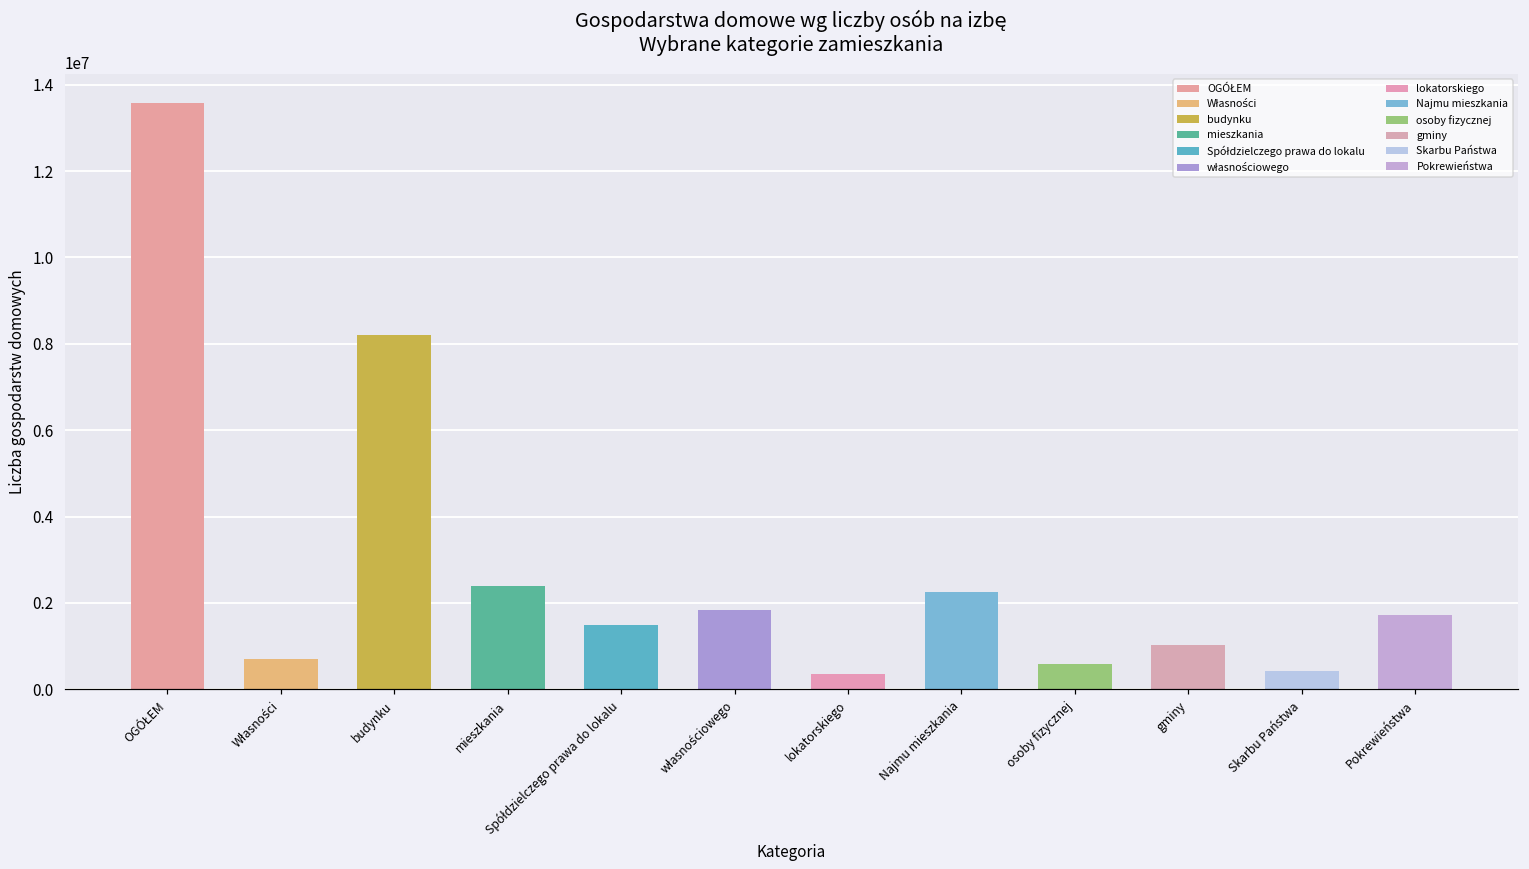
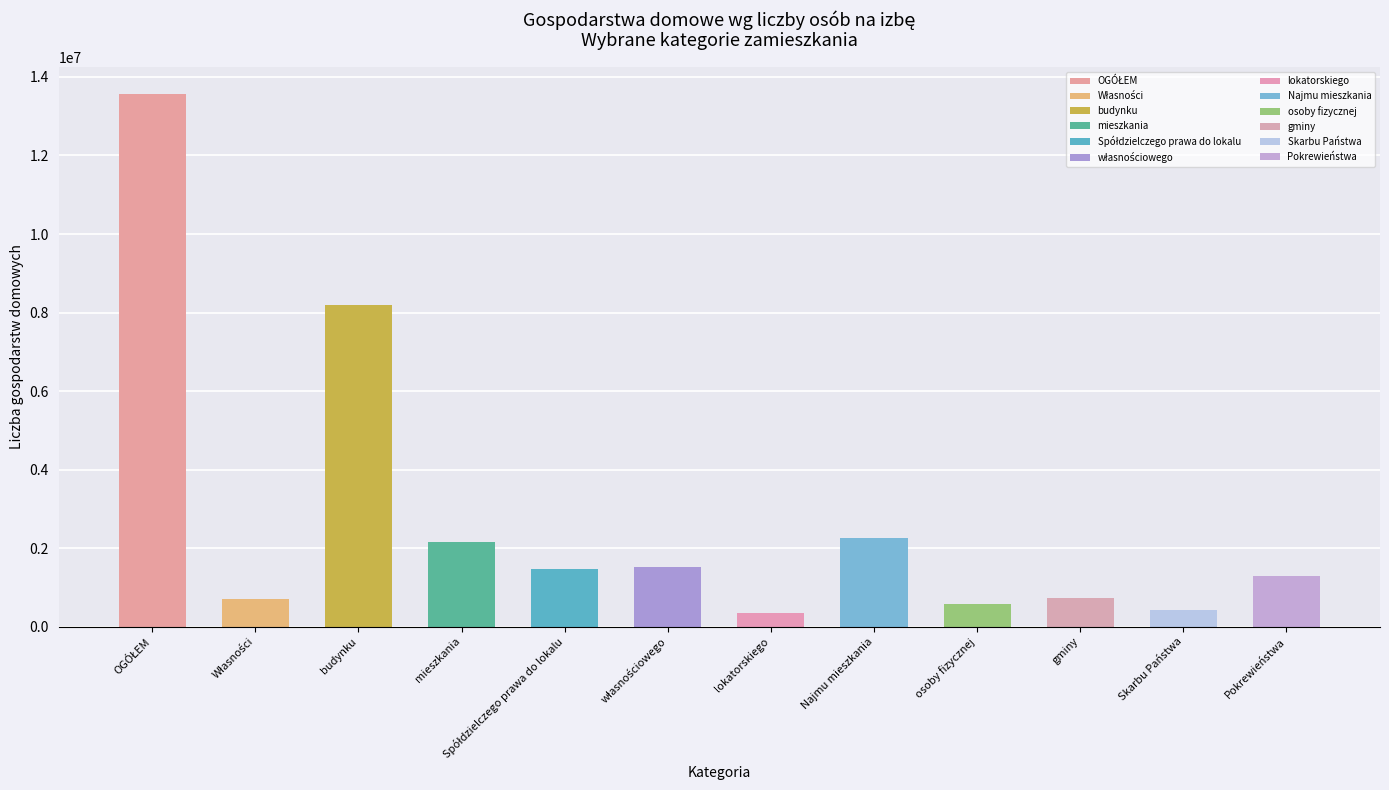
mieszkania: 2400000 -> 2200000
własnościowego: 1800000 -> 1500000
gminy: 1000000 -> 700000
Pokrewieństwa: 1700000 -> 1300000
